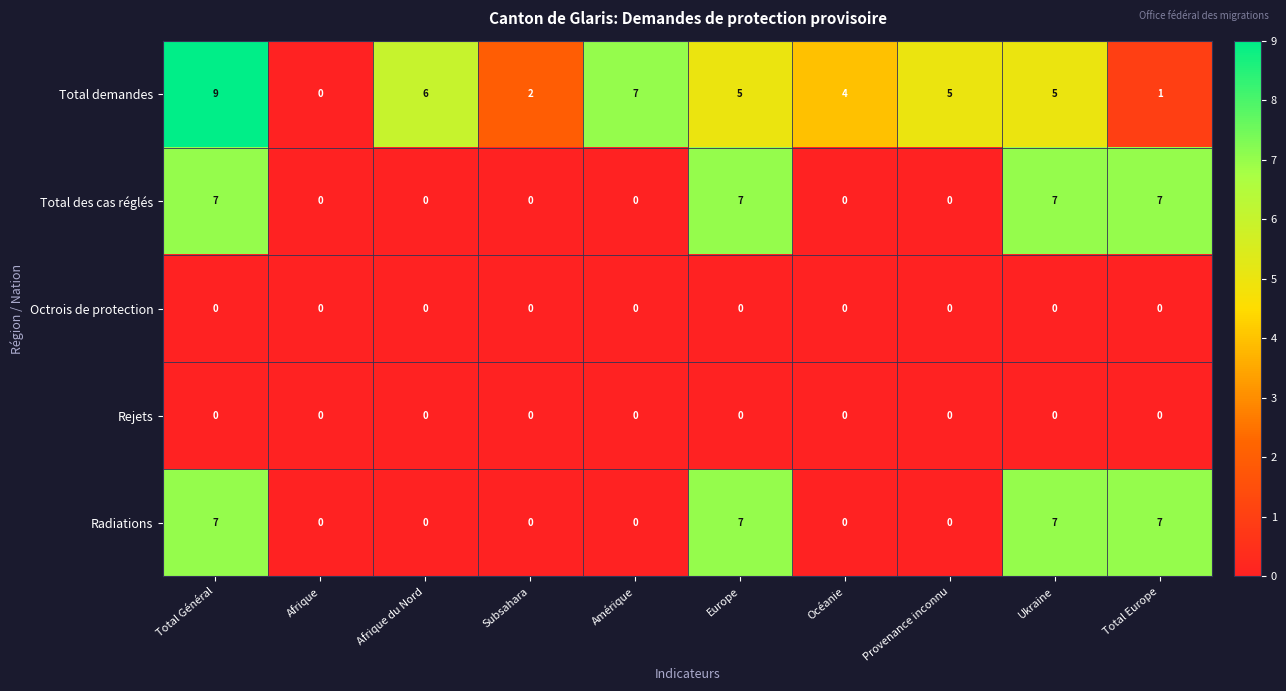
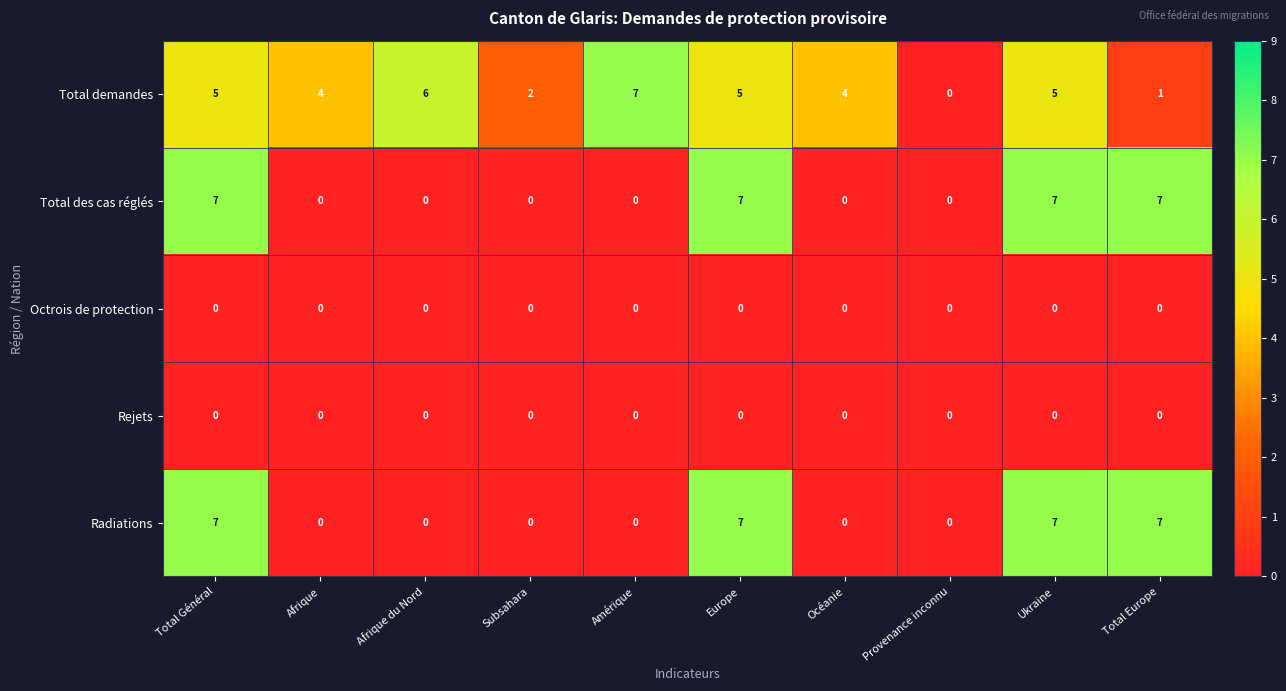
Total demandes, Total Général: 9 -> 5
Total demandes, Afrique: 0 -> 4
Total demandes, Provenance inconnu: 5 -> 0
